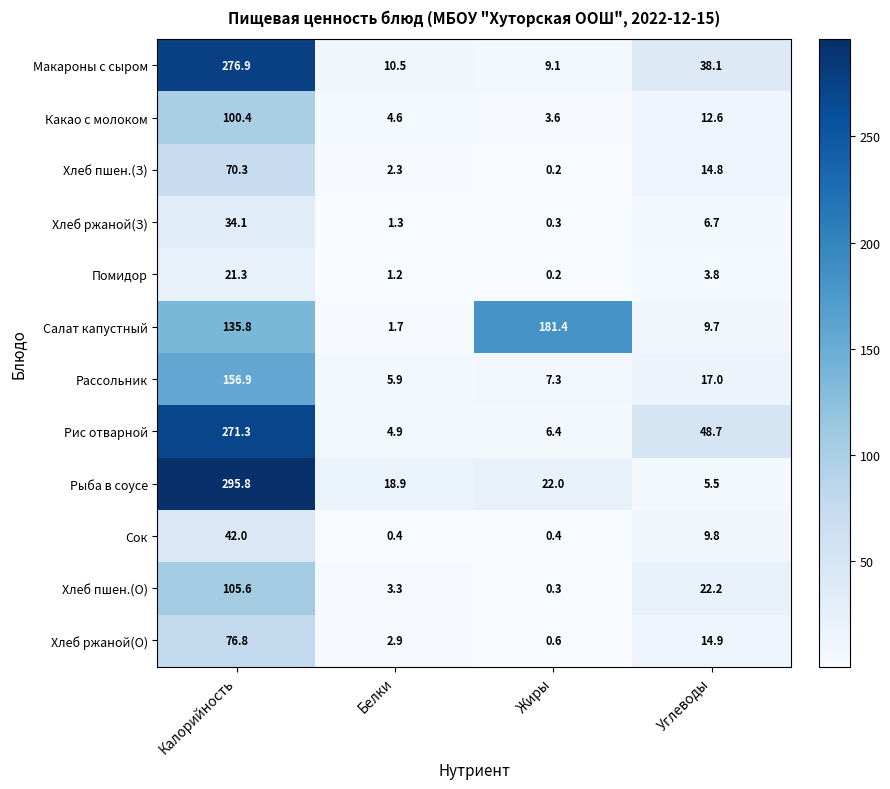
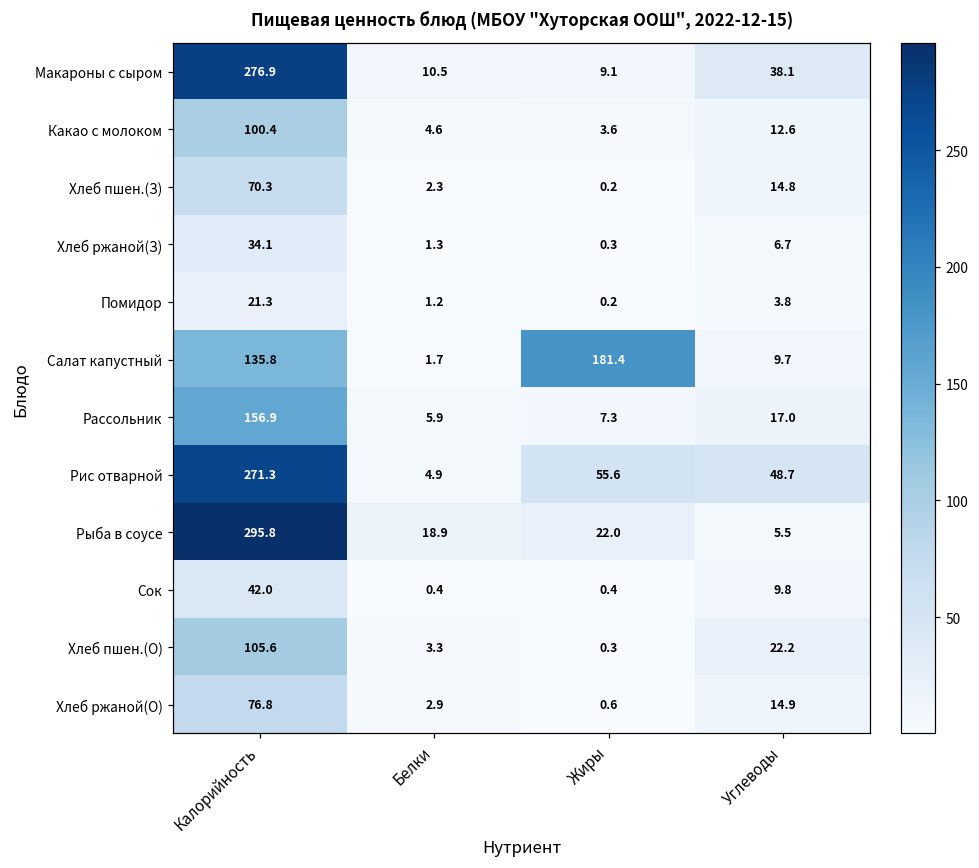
Рис отварной, Жиры: 6.4 -> 55.6
